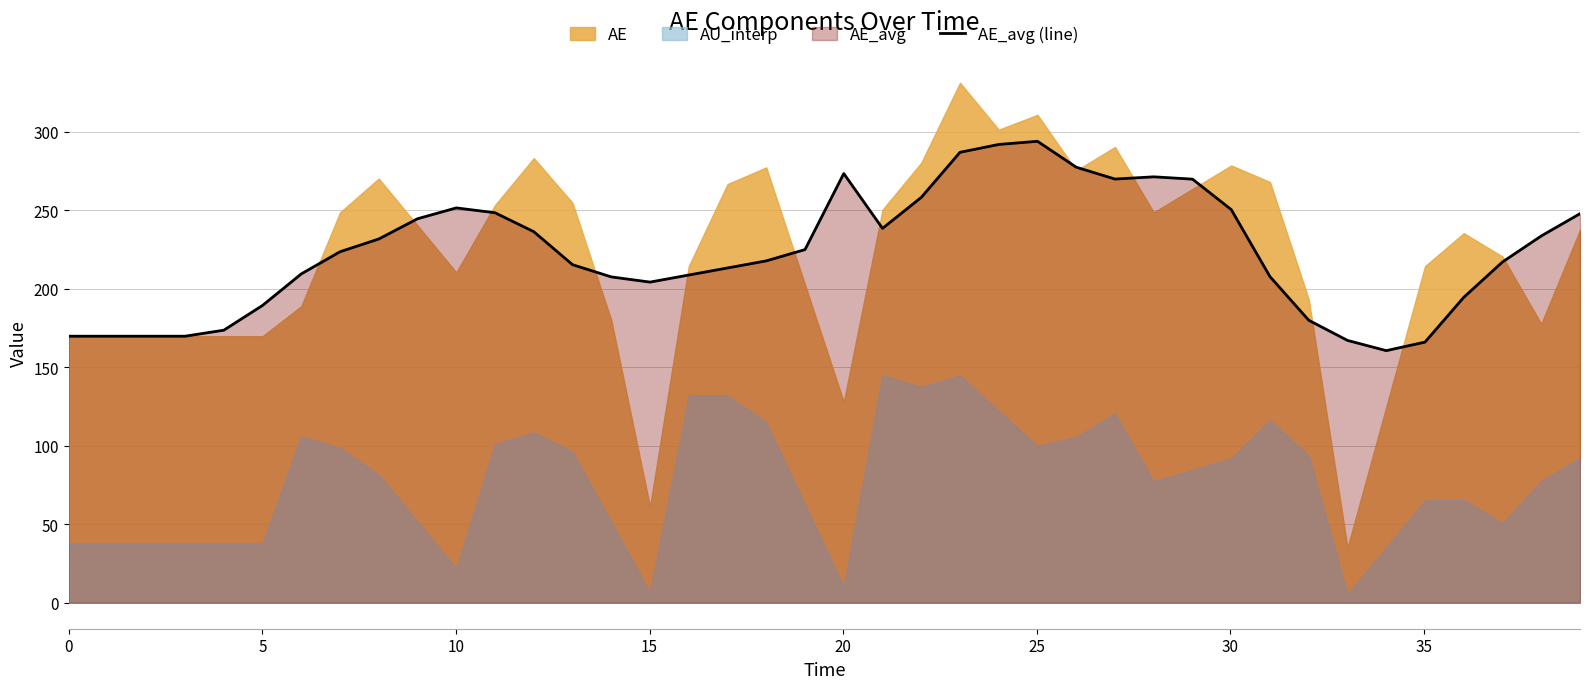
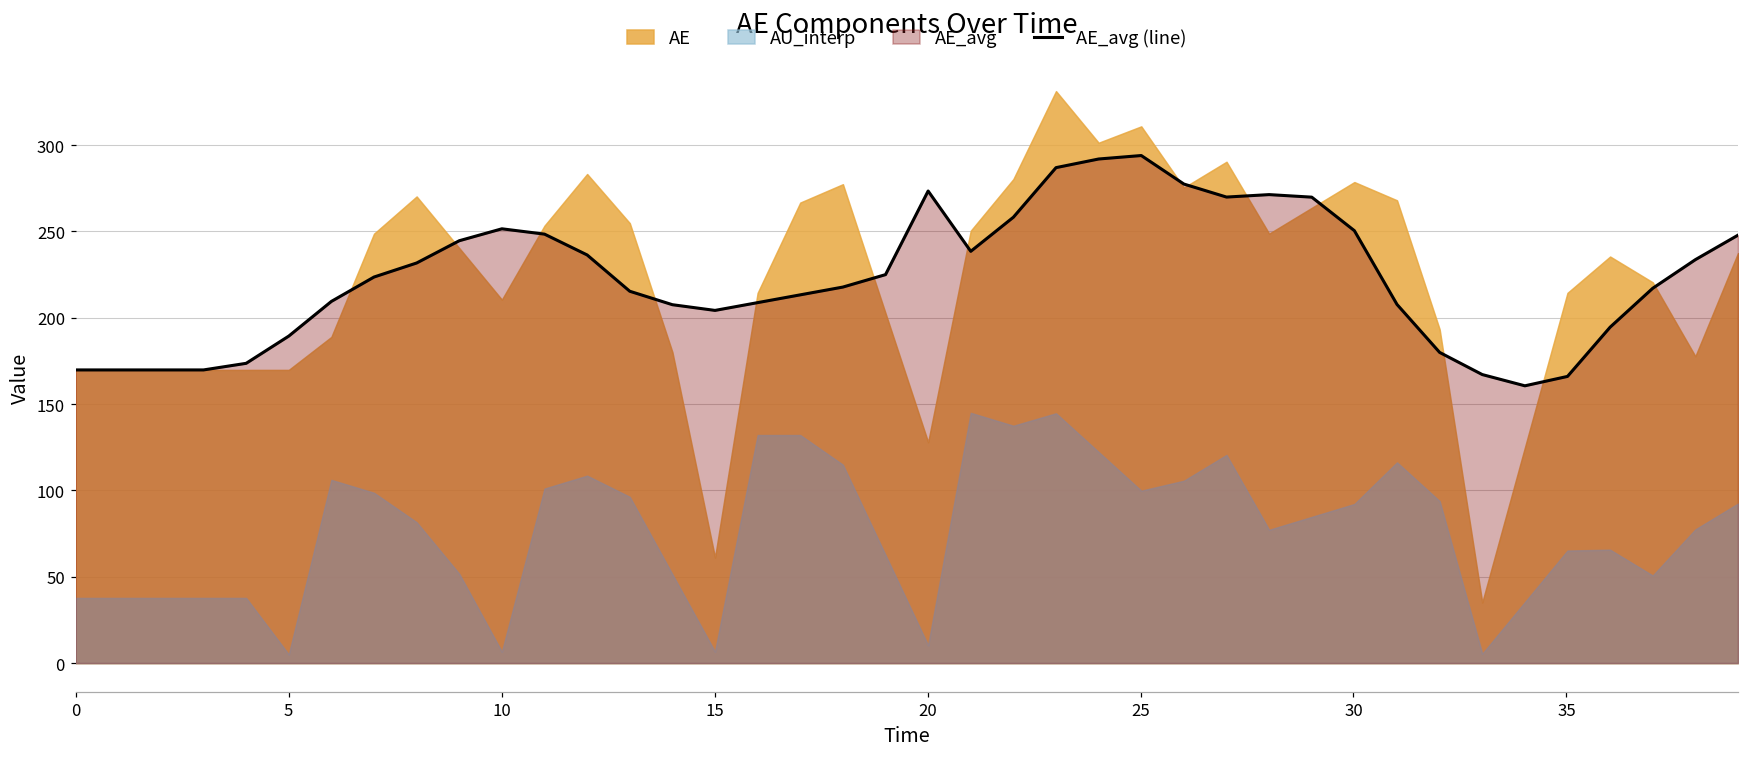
AU_interp, 5: 38 -> 5
AU_interp, 10: 22 -> 7
